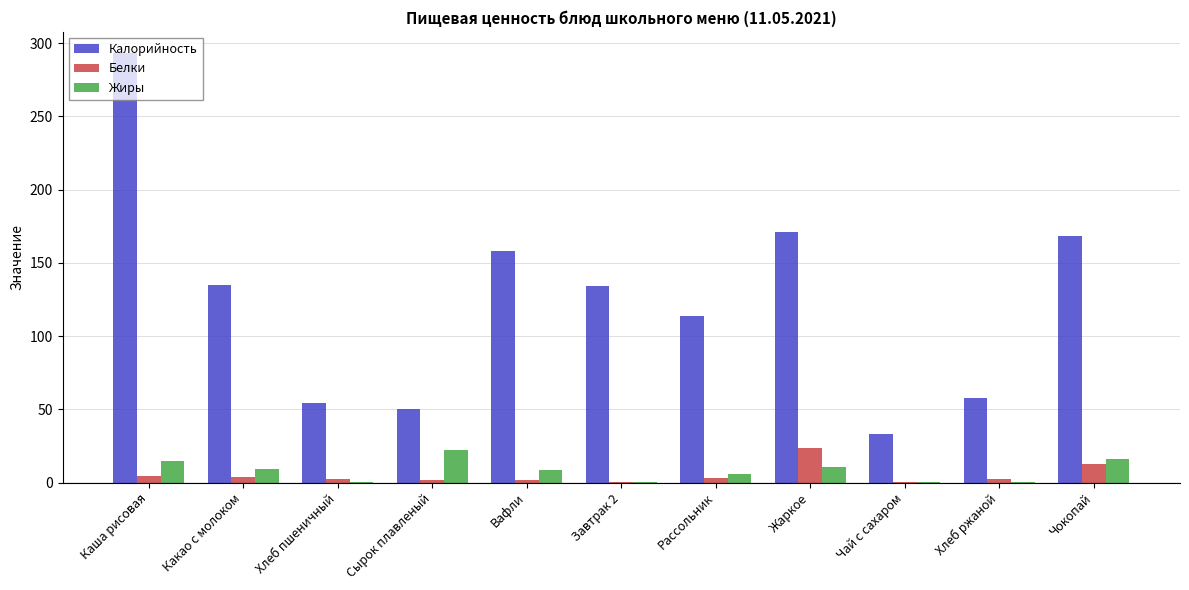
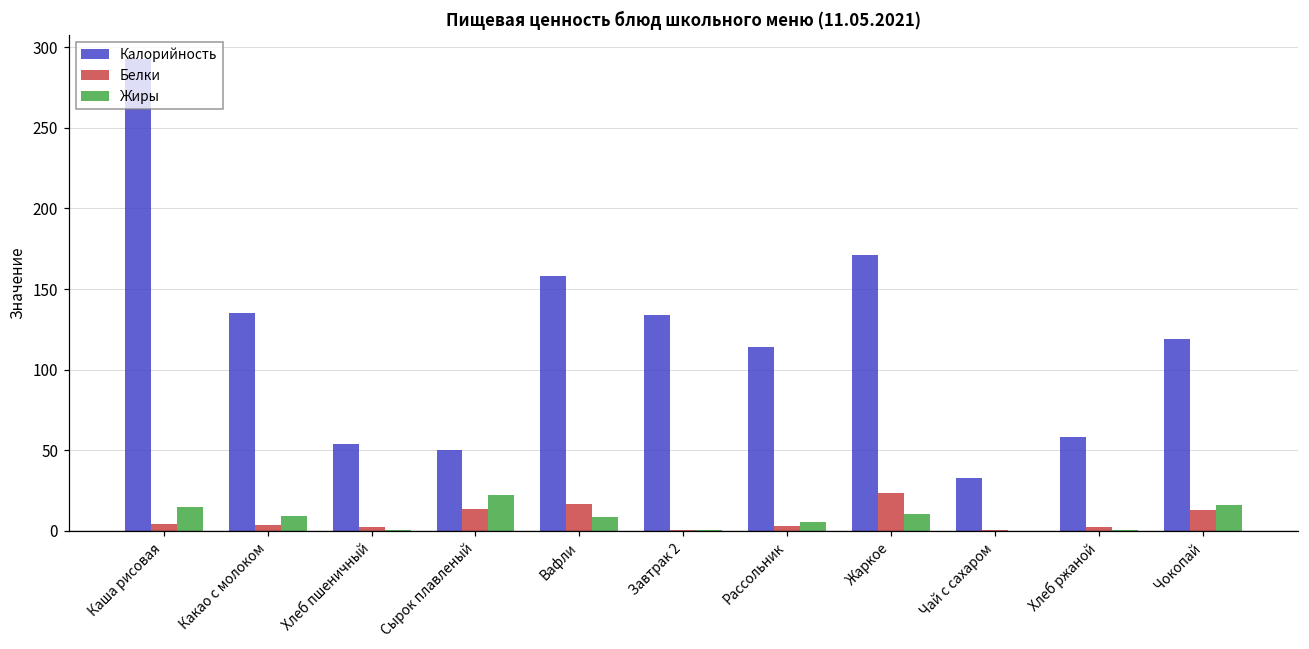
Белки, Сырок плавленый: 2 -> 14
Белки, Вафли: 2 -> 16
Калорийность, Чокопай: 168 -> 119
